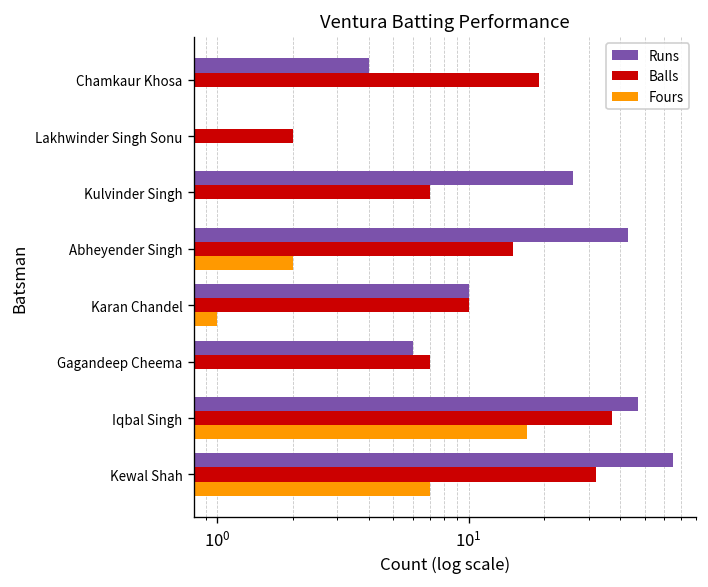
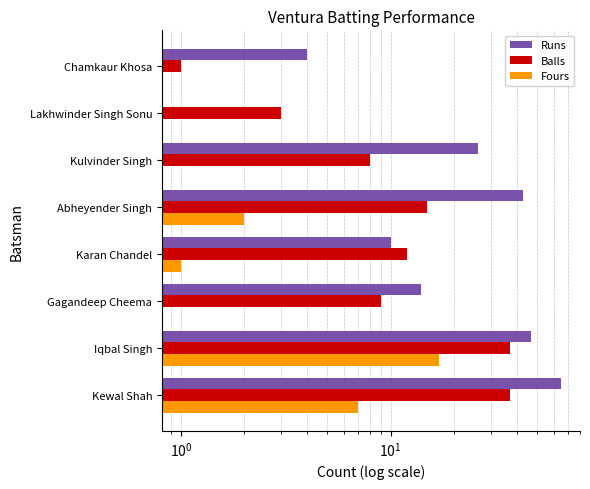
Balls, Chamkaur Khosa: 19 -> 1
Balls, Lakhwinder Singh Sonu: 2 -> 3
Balls, Kulvinder Singh: 7 -> 8
Balls, Karan Chandel: 10 -> 12
Runs, Gagandeep Cheema: 6 -> 14
Balls, Gagandeep Cheema: 7 -> 9
Balls, Kewal Shah: 32 -> 37
